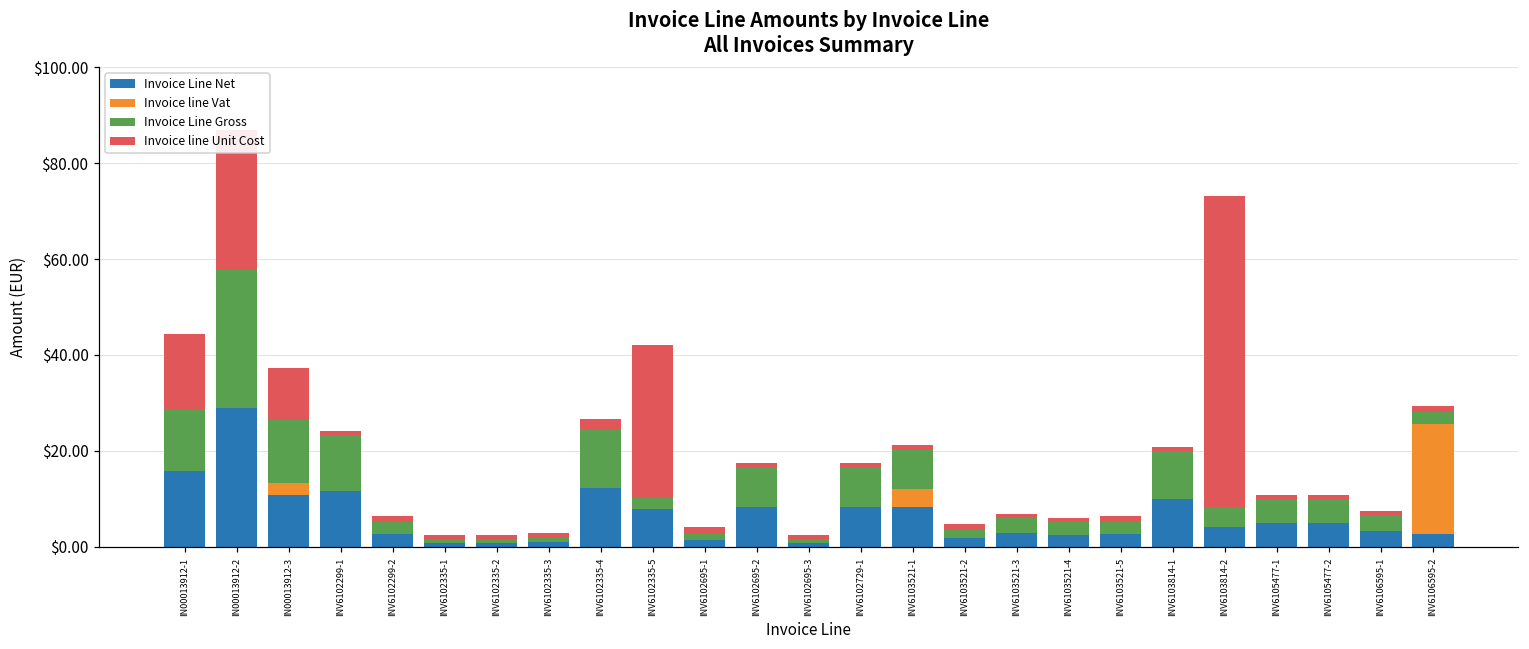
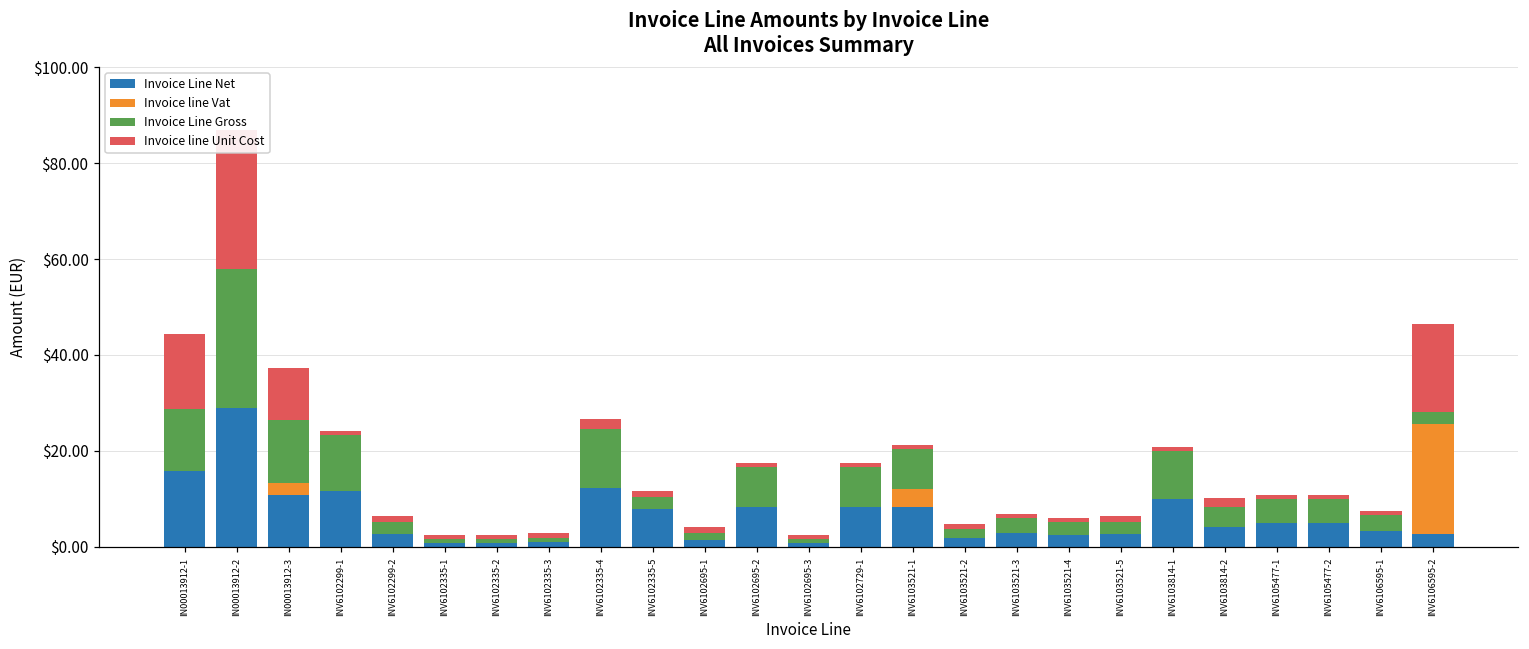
Invoice line Unit Cost, INV6102335-5: $32 -> $1
Invoice line Unit Cost, INV6103814-2: $65 -> $2
Invoice line Unit Cost, INV6106595-2: $1 -> $18
